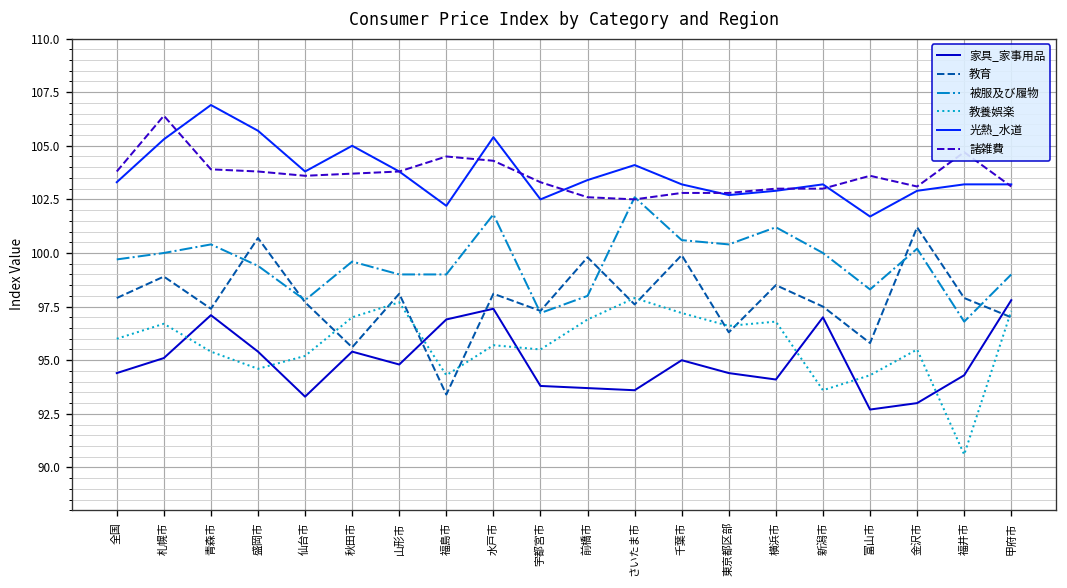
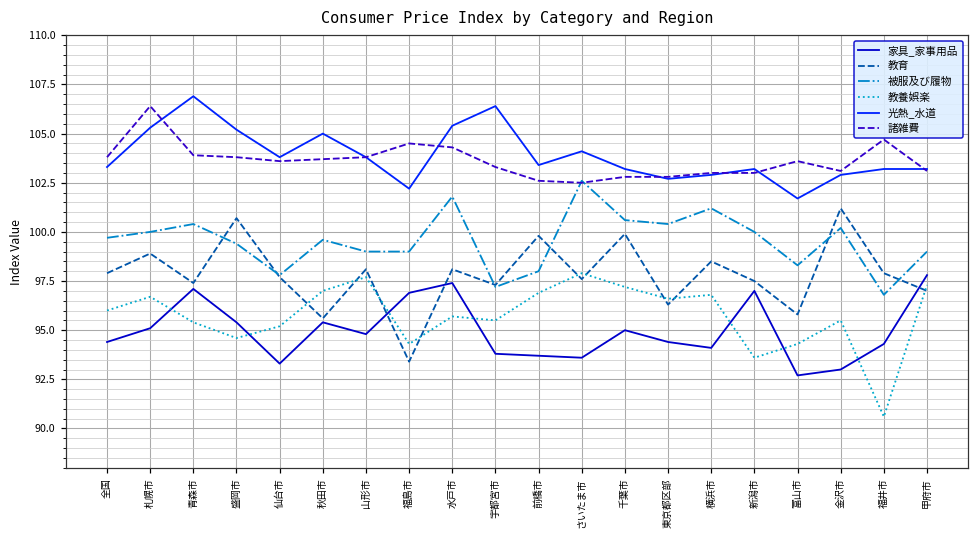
光熱_水道, 盛岡市: 105.7 -> 105.2
光熱_水道, 宇都宮市: 102.5 -> 106.4
